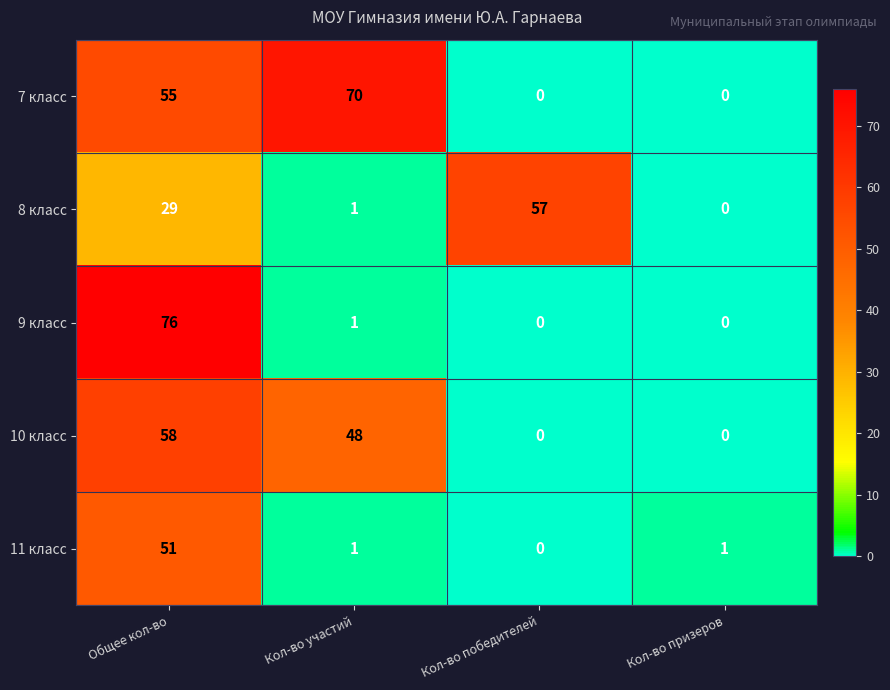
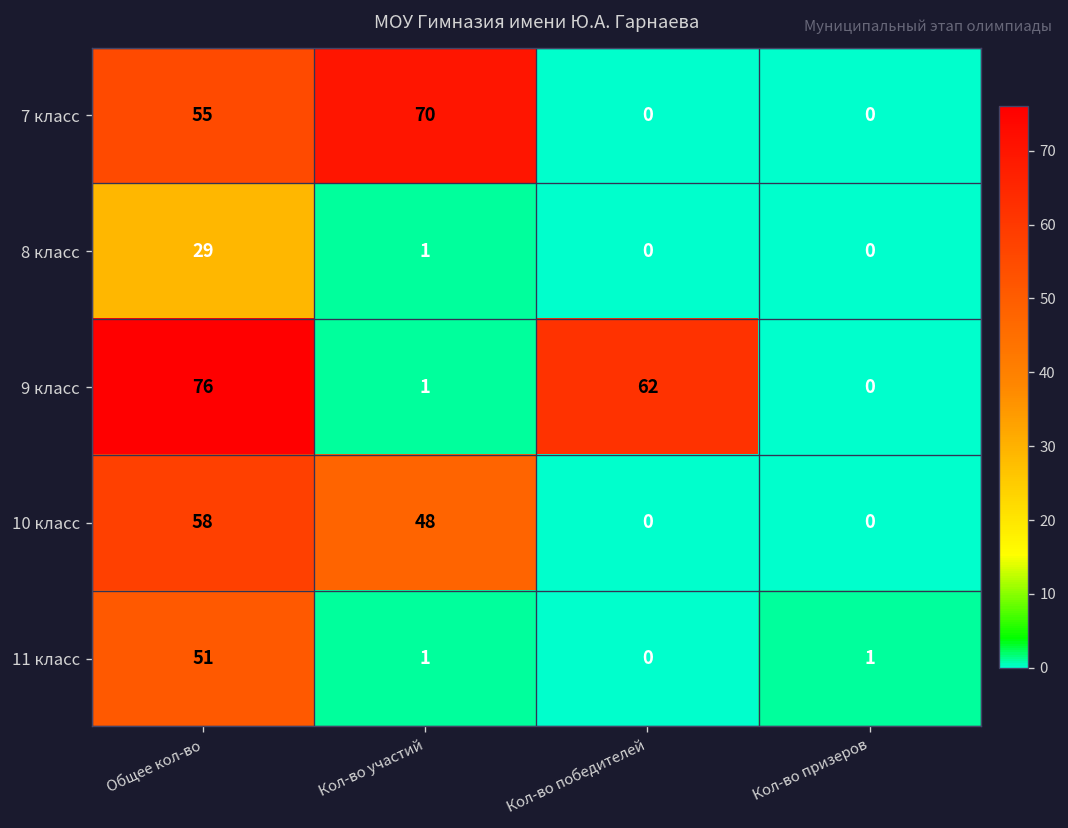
8 класс, Кол-во победителей: 57 -> 0
9 класс, Кол-во победителей: 0 -> 62
